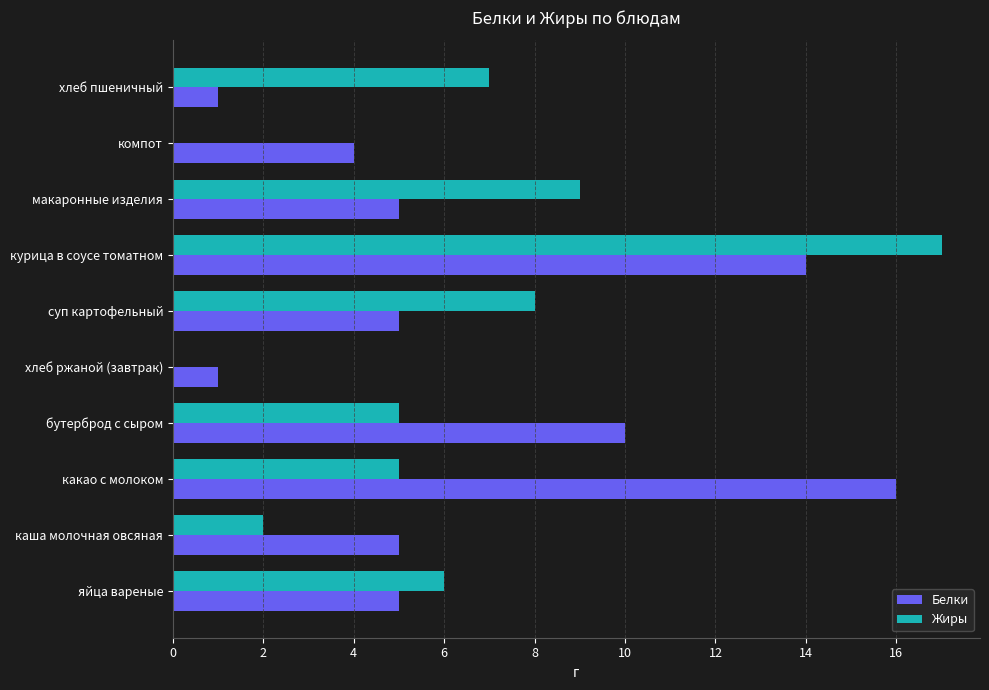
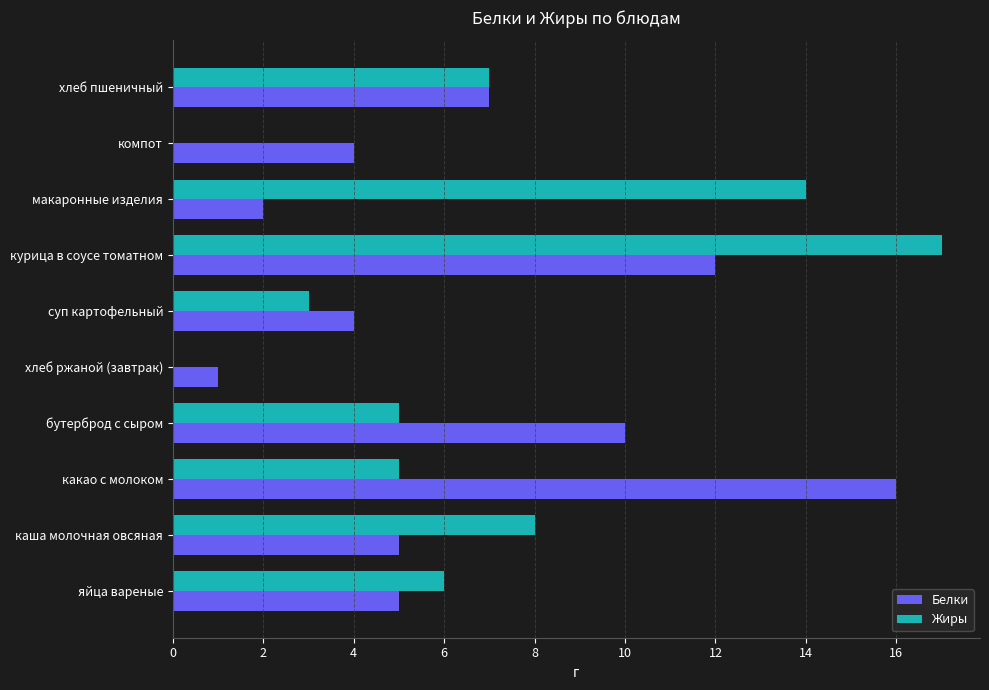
Белки, хлеб пшеничный: 1 -> 7
Жиры, макаронные изделия: 9 -> 14
Белки, макаронные изделия: 5 -> 2
Белки, курица в соусе томатном: 14 -> 12
Жиры, суп картофельный: 8 -> 3
Белки, суп картофельный: 5 -> 4
Жиры, каша молочная овсяная: 2 -> 8
